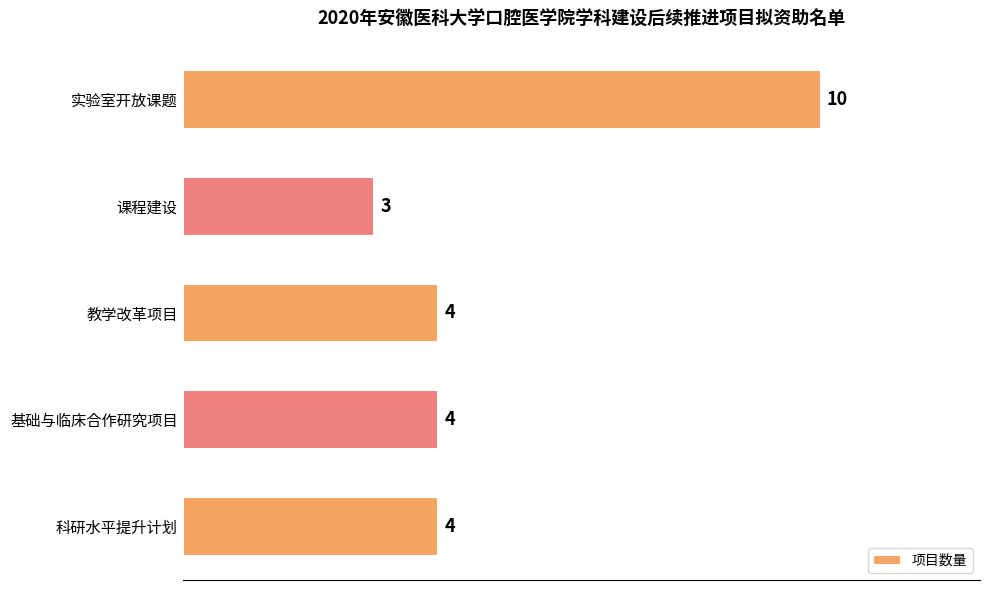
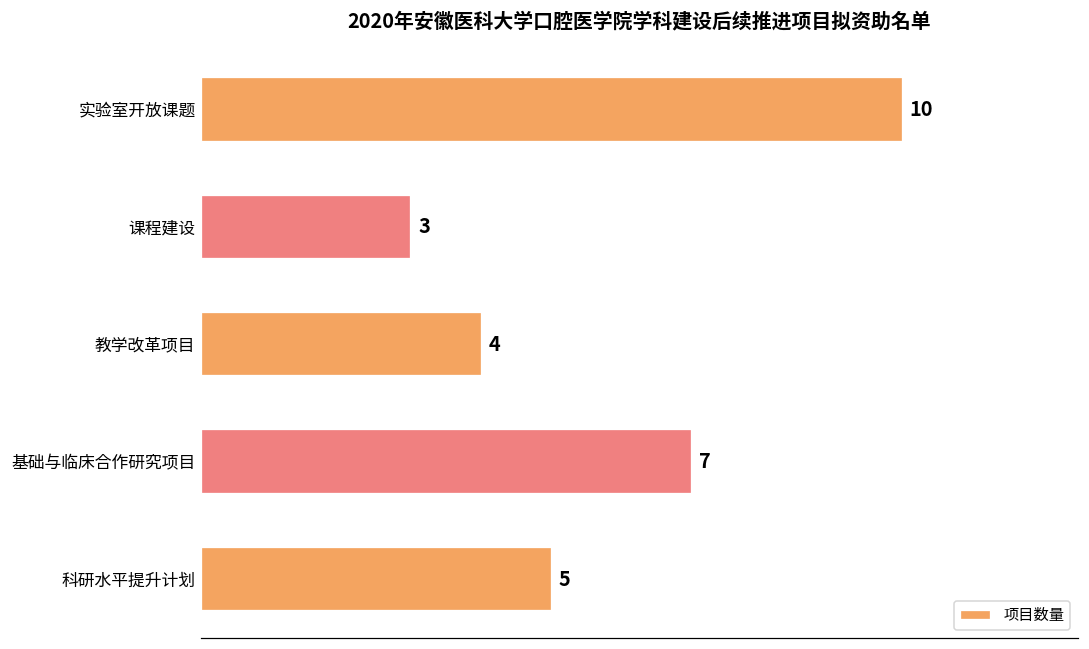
基础与临床合作研究项目: 4 -> 7
科研水平提升计划: 4 -> 5
